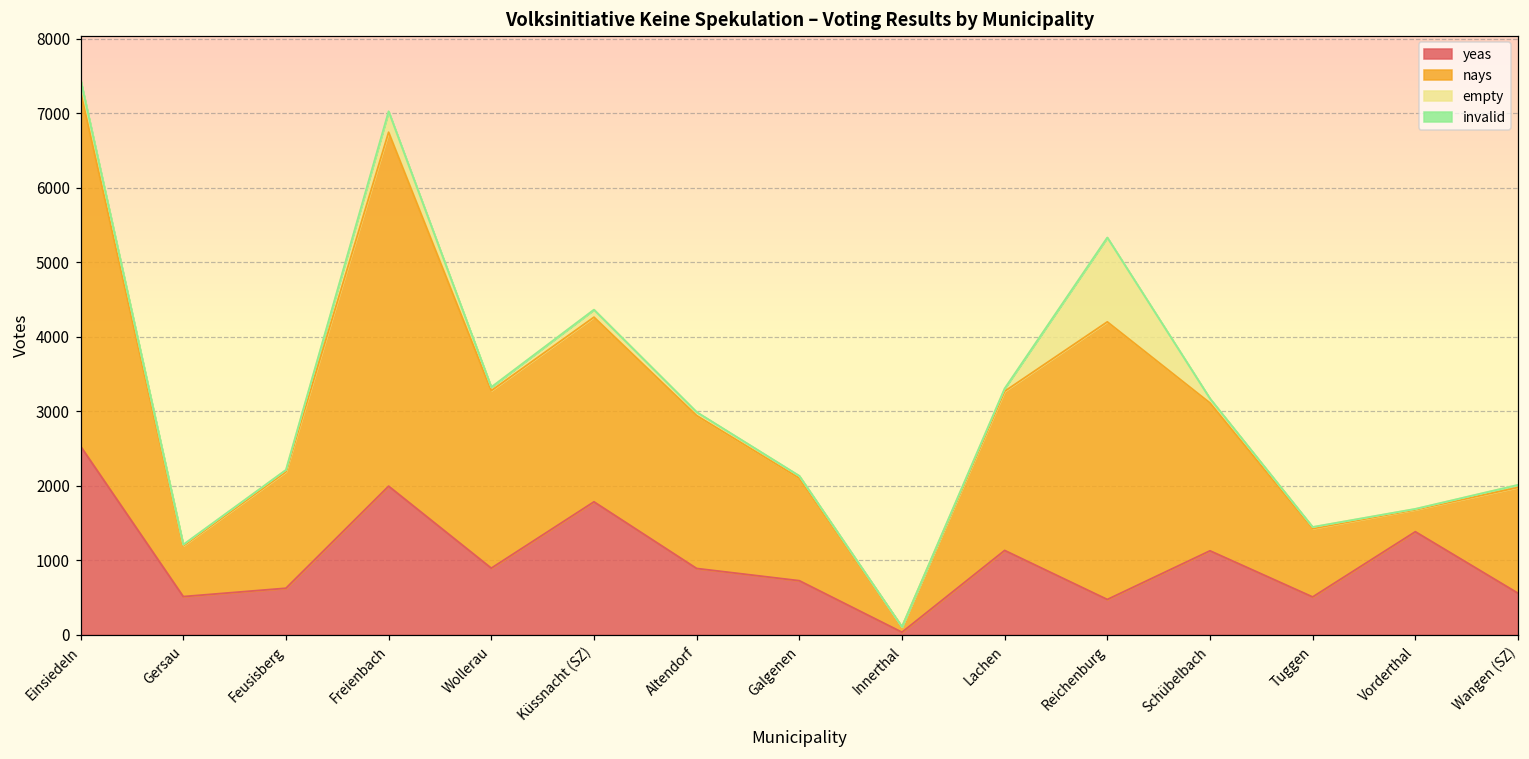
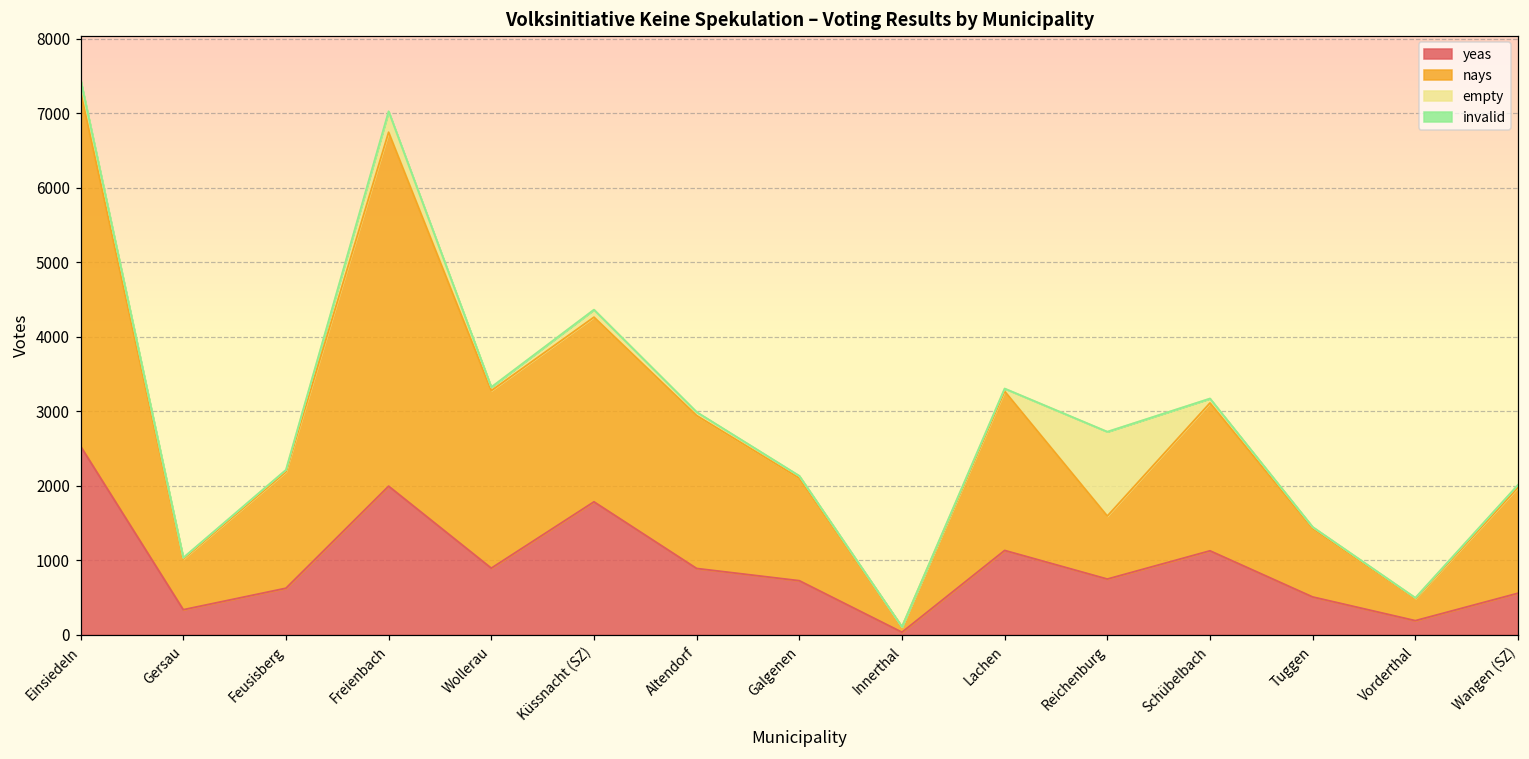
yeas, Gersau: 500 -> 300
yeas, Reichenburg: 500 -> 700
nays, Reichenburg: 3700 -> 800
yeas, Vorderthal: 1400 -> 200
